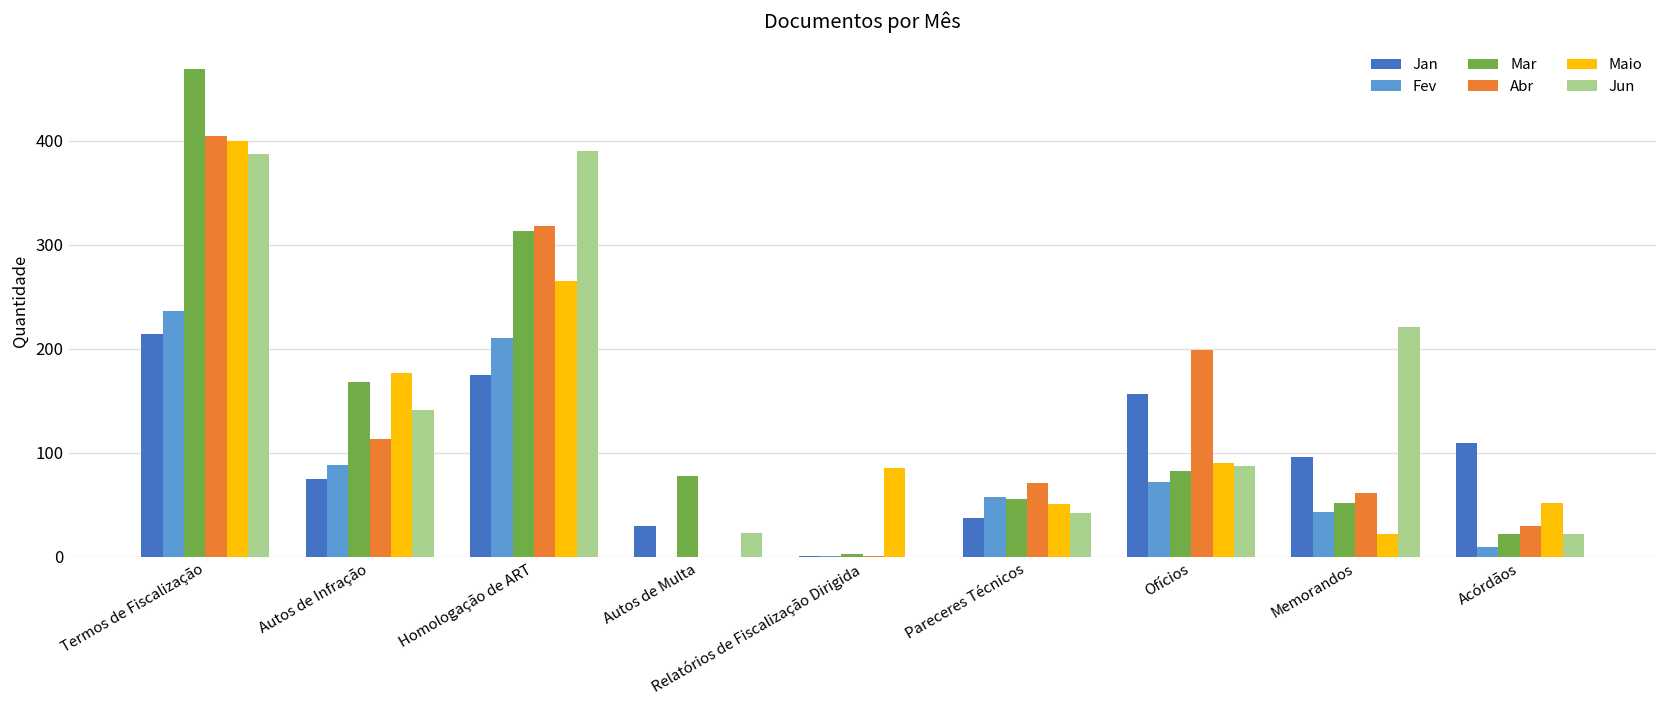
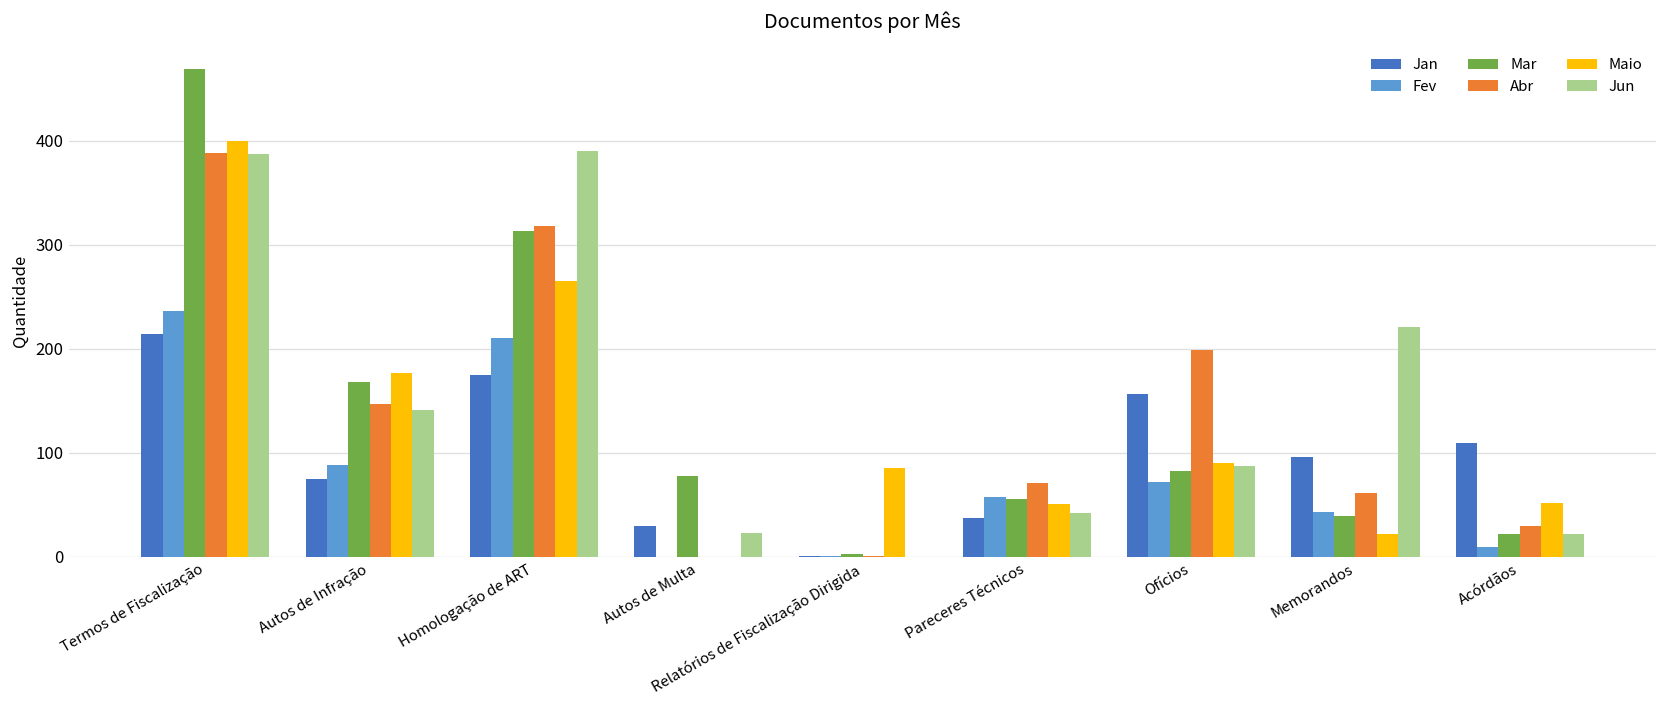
Abr, Termos de Fiscalização: 410 -> 390
Abr, Autos de Infração: 110 -> 150
Mar, Memorandos: 50 -> 40
